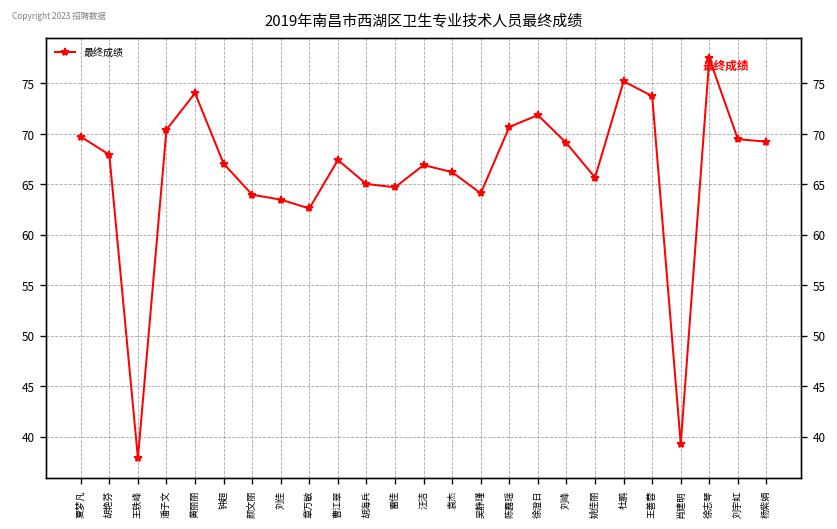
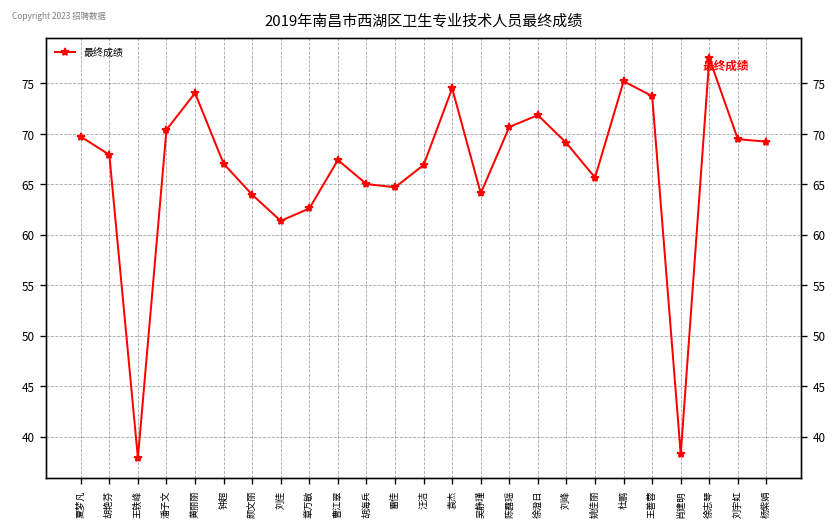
刘佳: 63 -> 61
袁杰: 66 -> 75
肖建明: 39 -> 38
